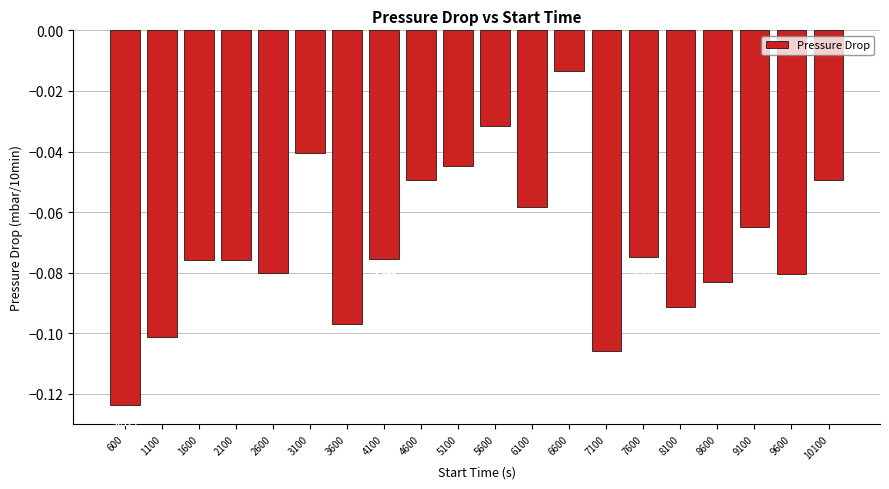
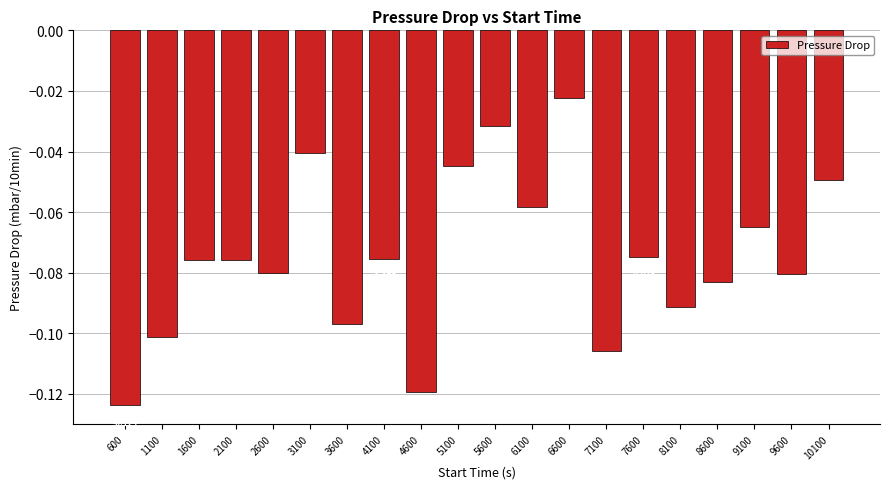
4600: -0.050 -> -0.119
6600: -0.013 -> -0.022
